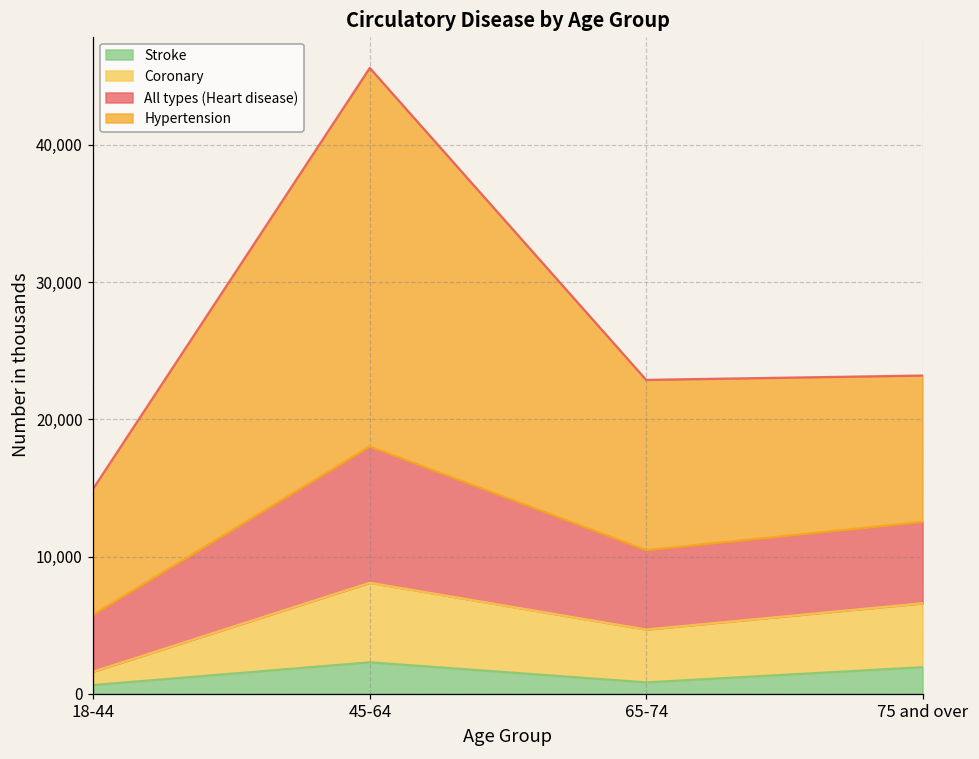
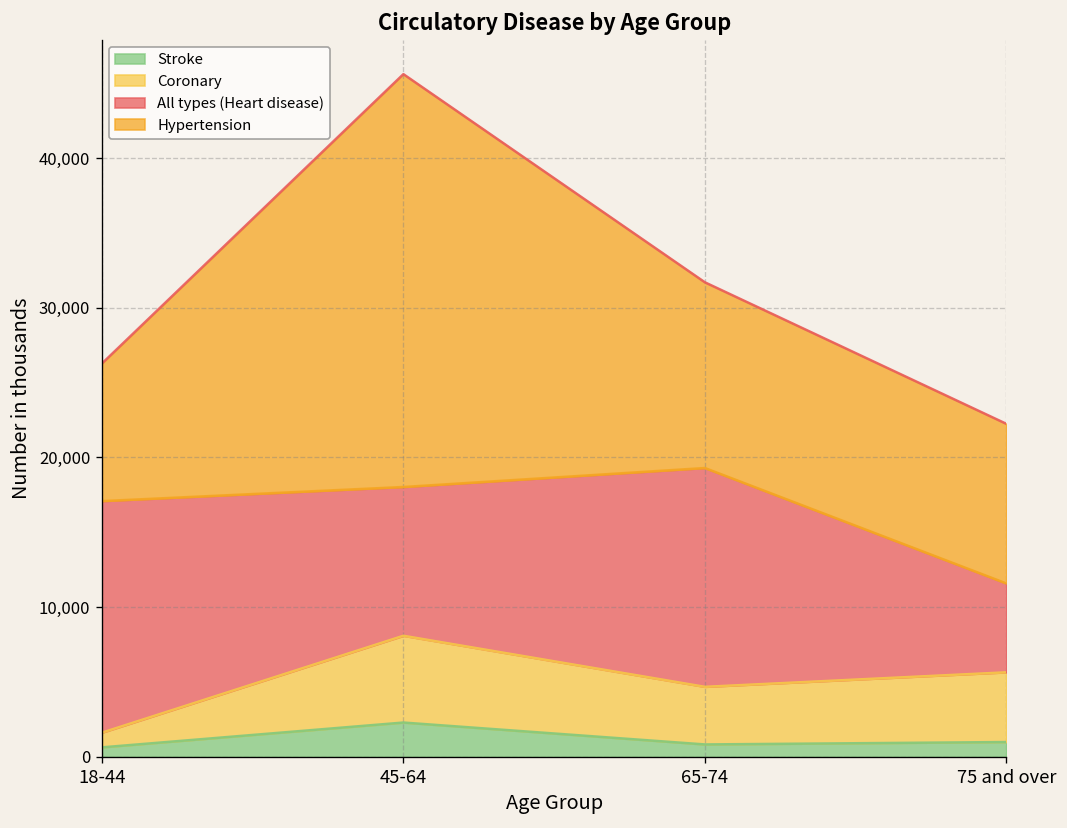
All types (Heart disease), 18-44: 4,200 -> 15,500
All types (Heart disease), 65-74: 5,800 -> 14,600
Stroke, 75 and over: 1,900 -> 1,000
